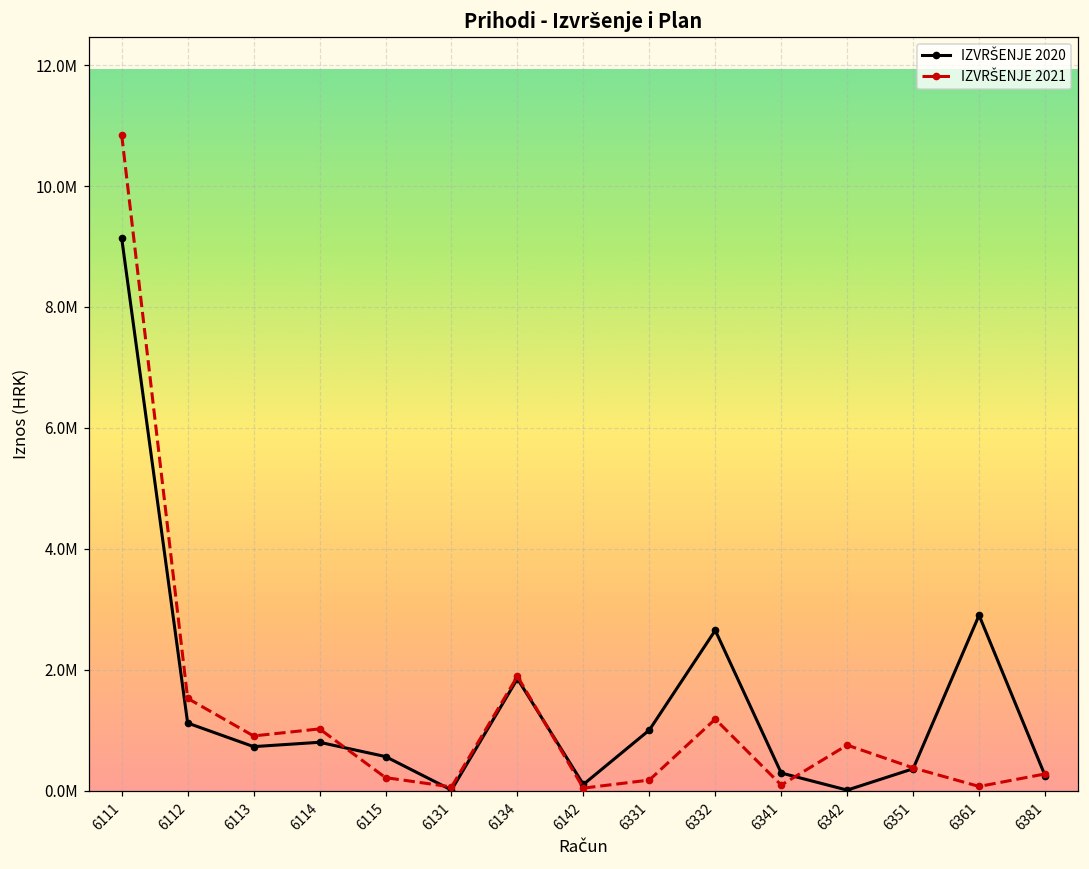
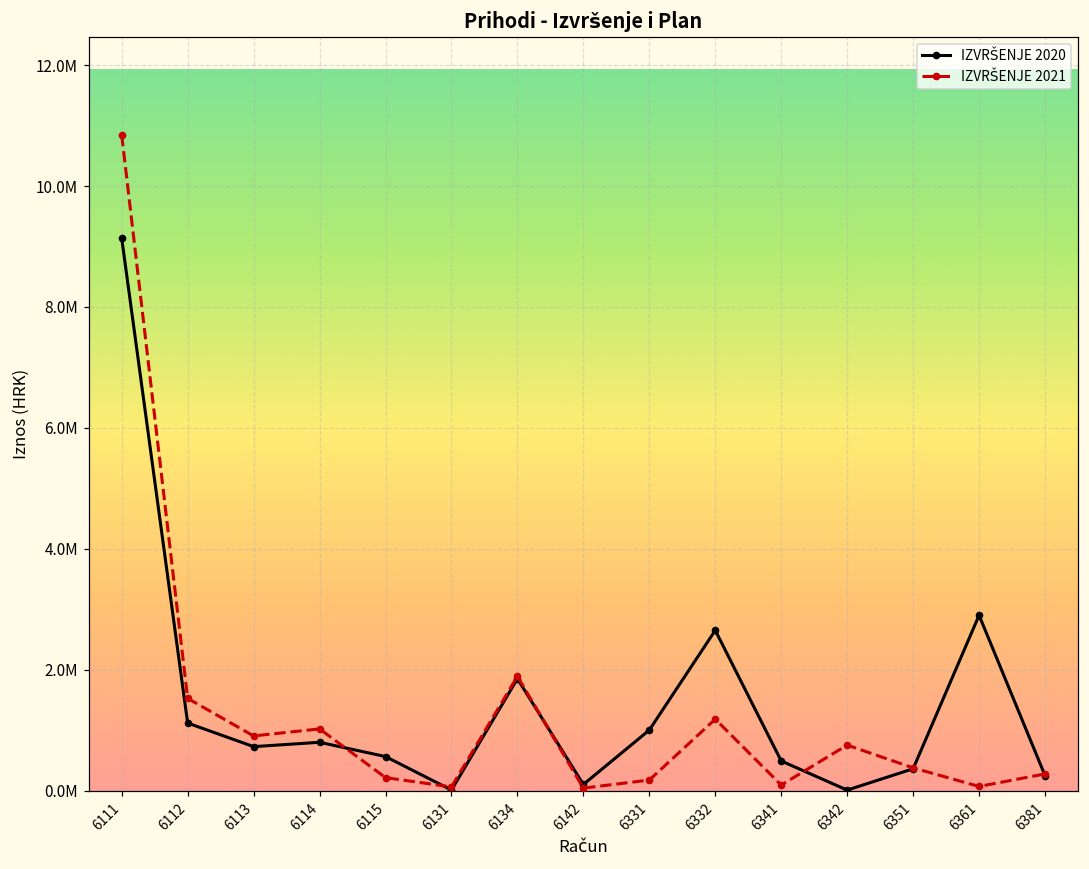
IZVRŠENJE 2020, 6341: 300000 -> 500000
